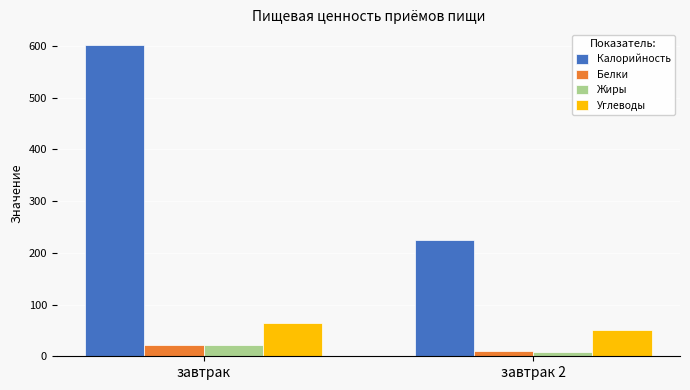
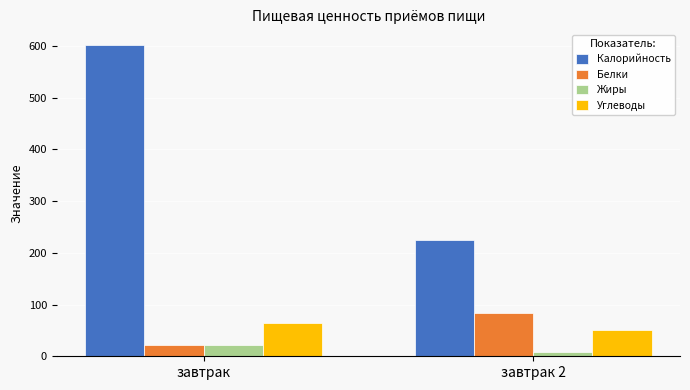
Белки, завтрак 2: 10 -> 80
